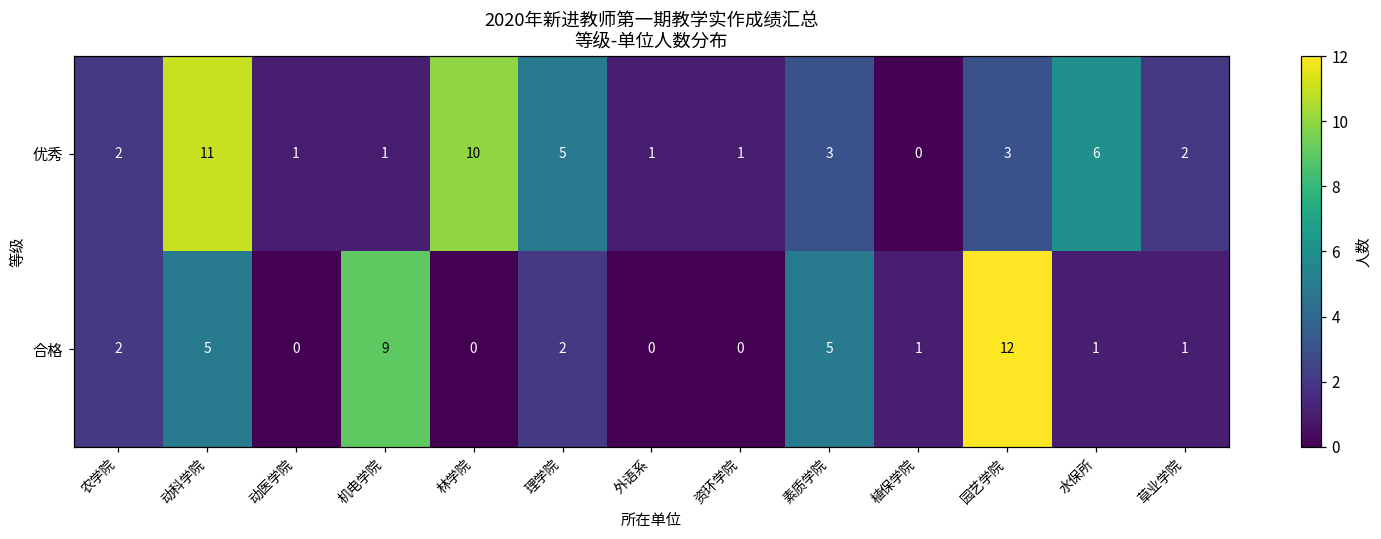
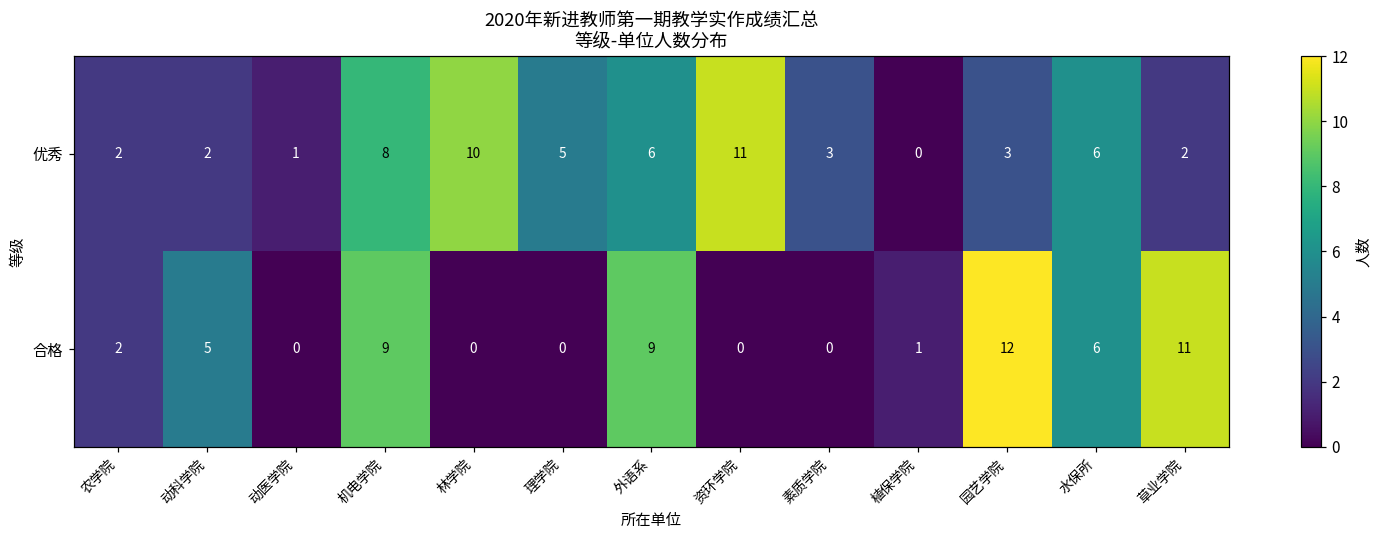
优秀, 动科学院: 11 -> 2
优秀, 机电学院: 1 -> 8
优秀, 外语系: 1 -> 6
优秀, 资环学院: 1 -> 11
合格, 理学院: 2 -> 0
合格, 外语系: 0 -> 9
合格, 素质学院: 5 -> 0
合格, 水保所: 1 -> 6
合格, 草业学院: 1 -> 11
